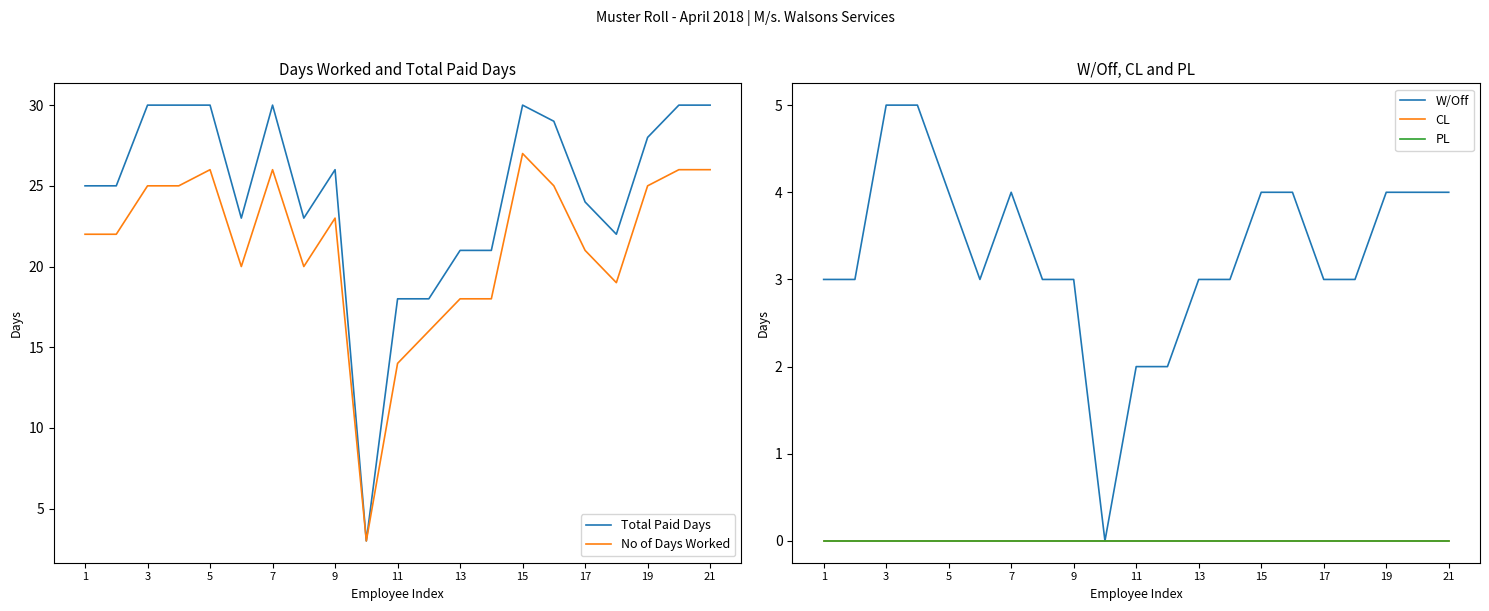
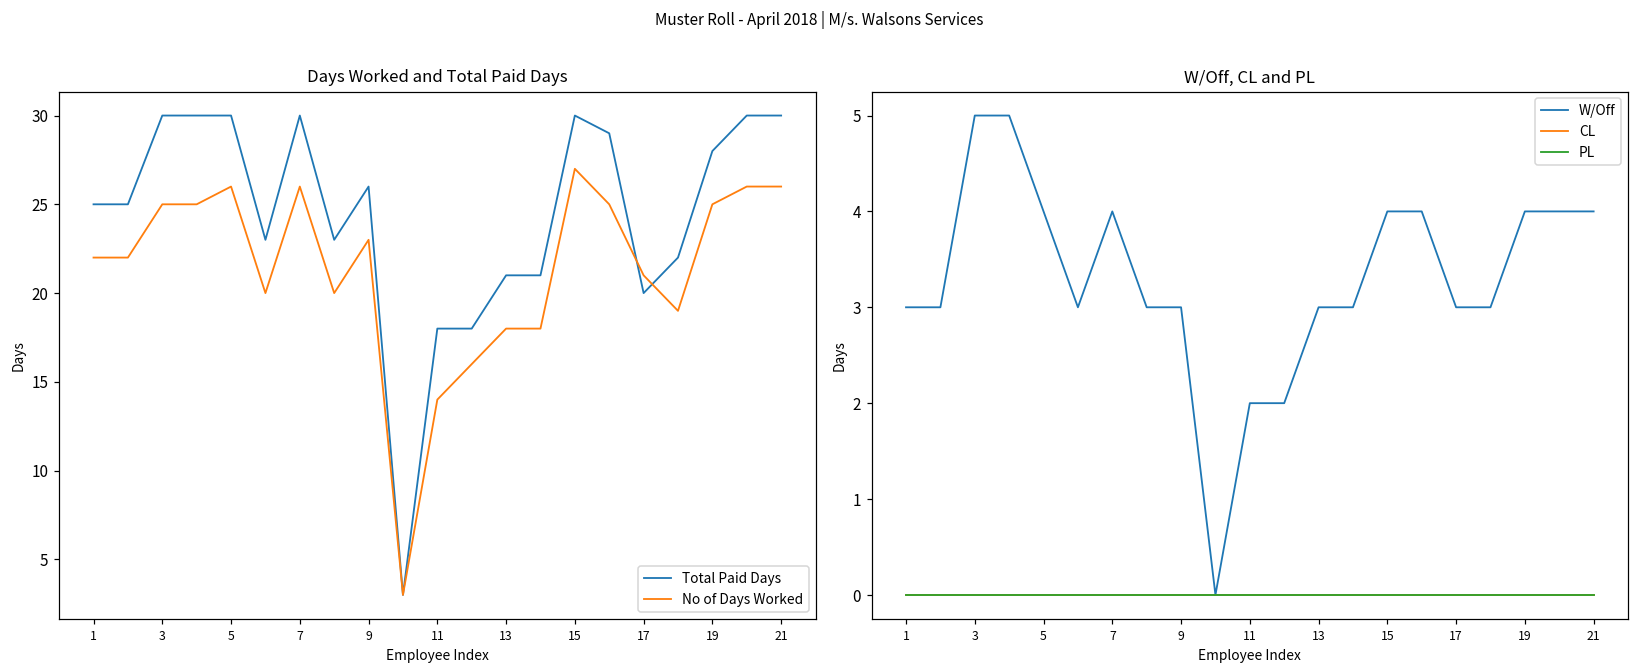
Days Worked and Total Paid Days, Total Paid Days, 17: 24 -> 20
